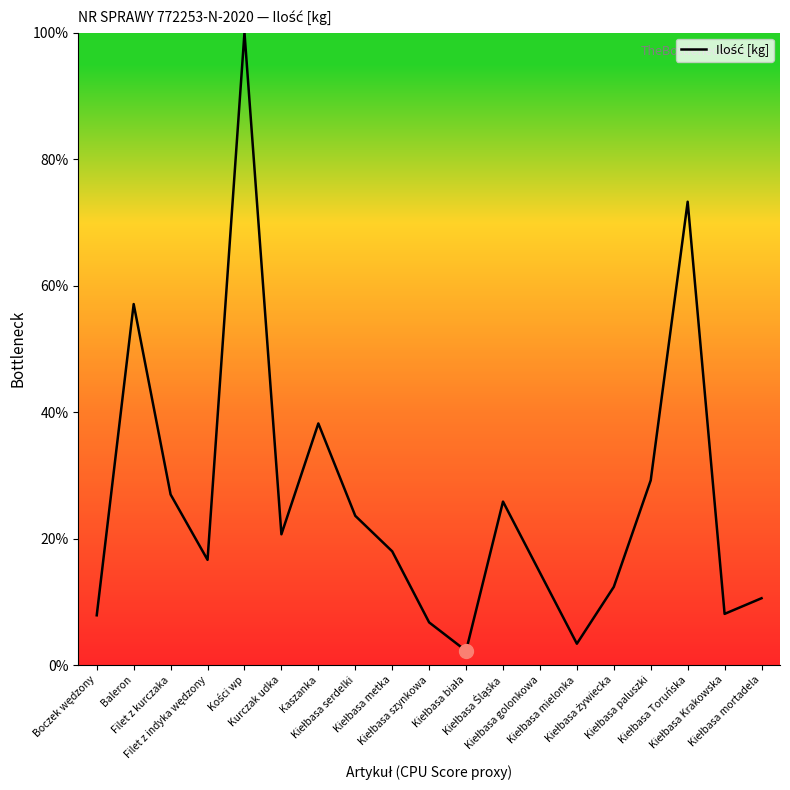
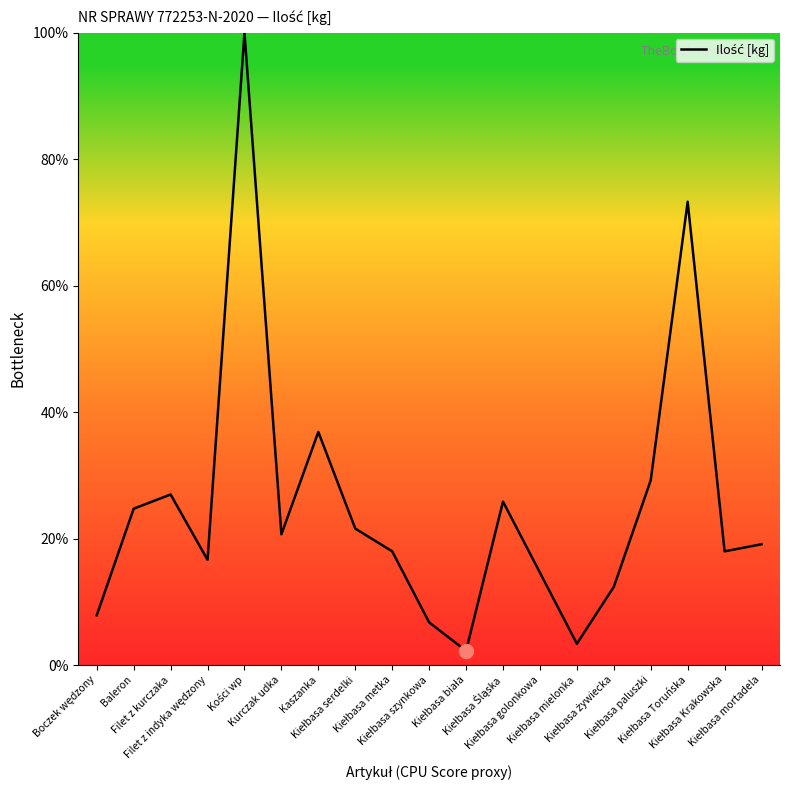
Ilość [kg], Baleron: 57% -> 25%
Ilość [kg], Kaszanka: 38% -> 37%
Ilość [kg], Kiełbasa serdelki: 24% -> 22%
Ilość [kg], Kiełbasa Krakowska: 8% -> 18%
Ilość [kg], Kiełbasa mortadela: 11% -> 19%
